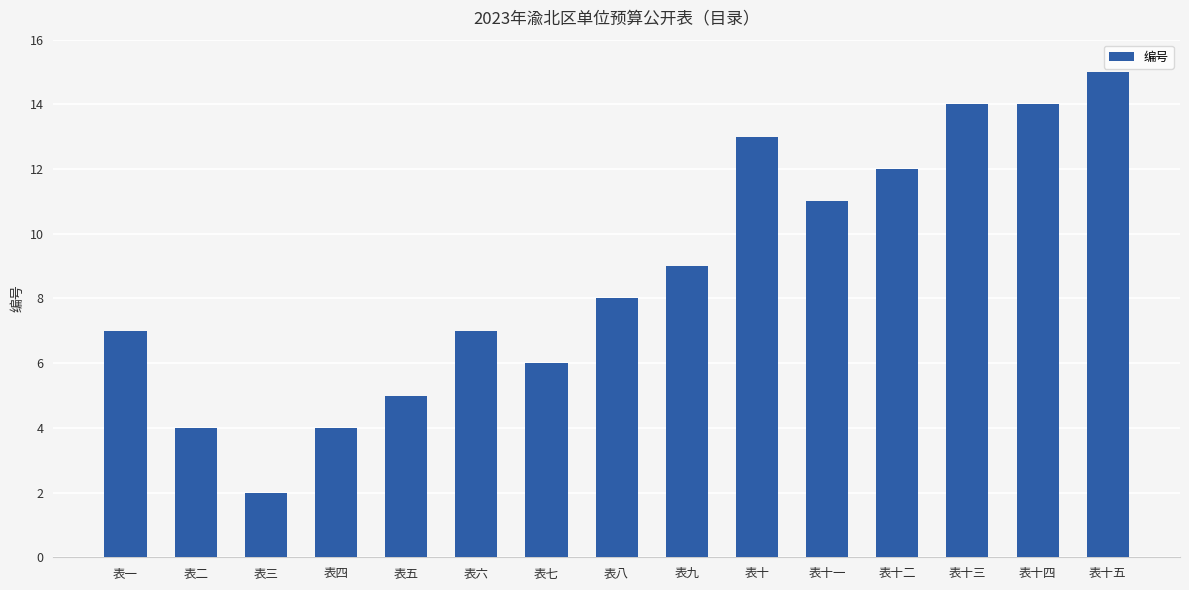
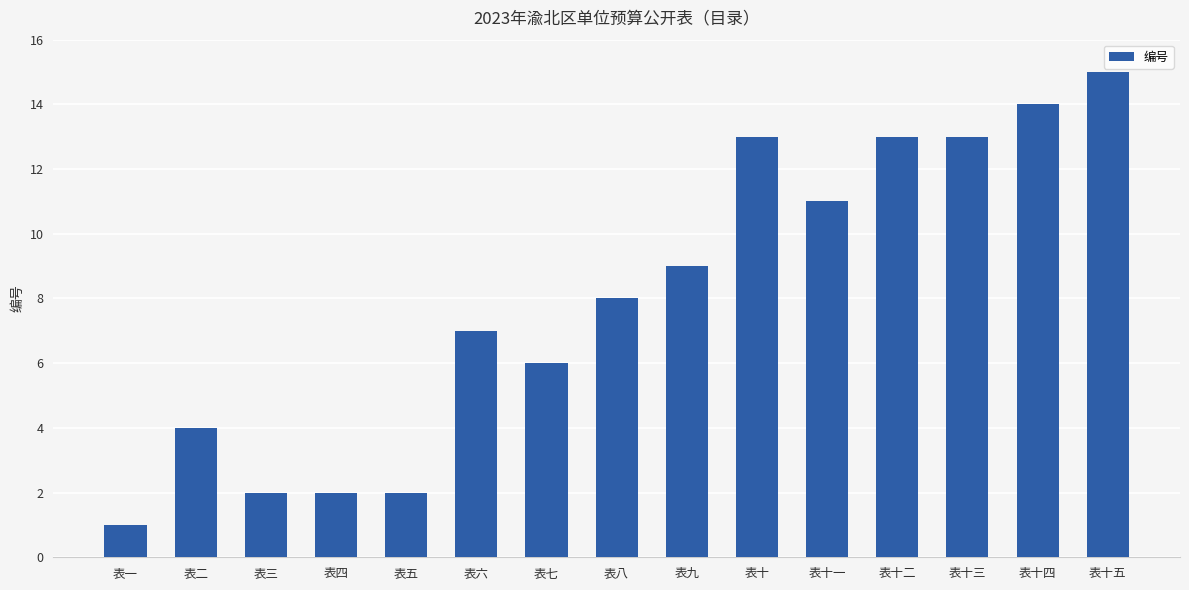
表一: 7 -> 1
表四: 4 -> 2
表五: 5 -> 2
表十二: 12 -> 13
表十三: 14 -> 13
